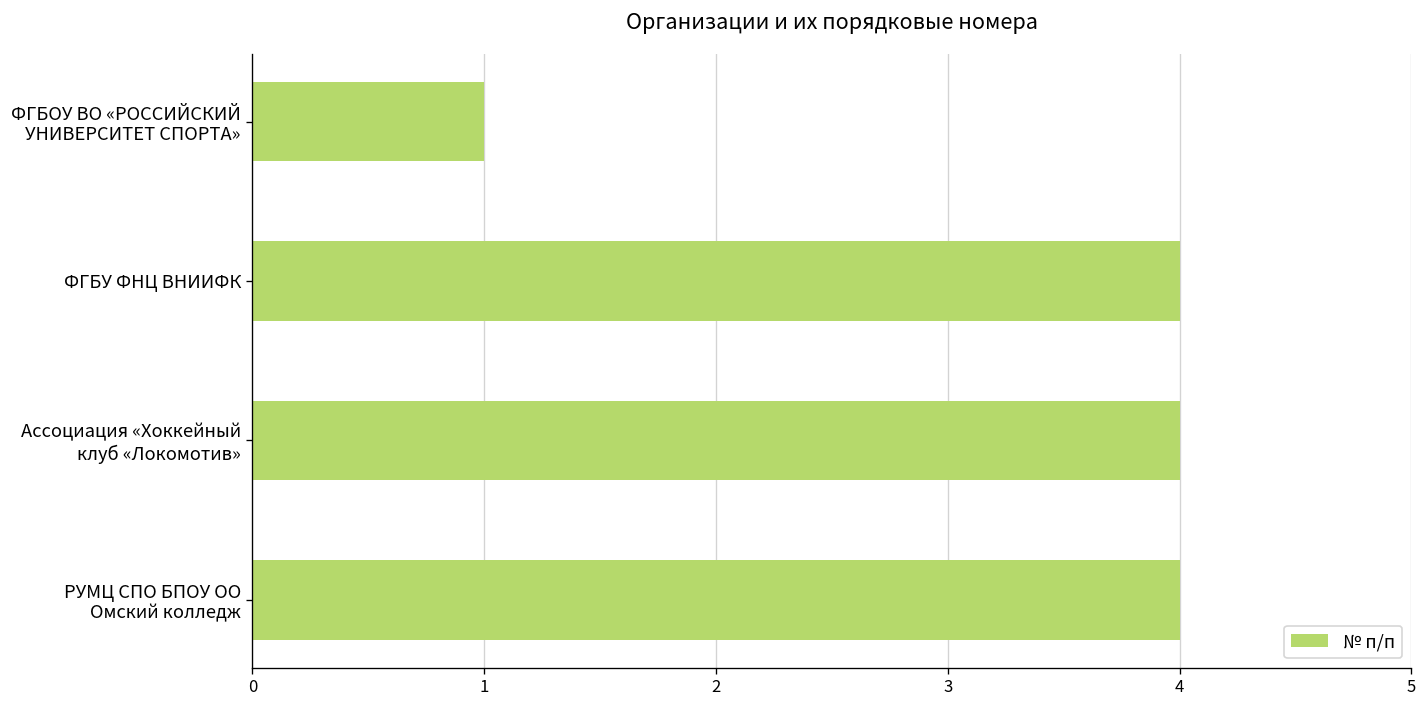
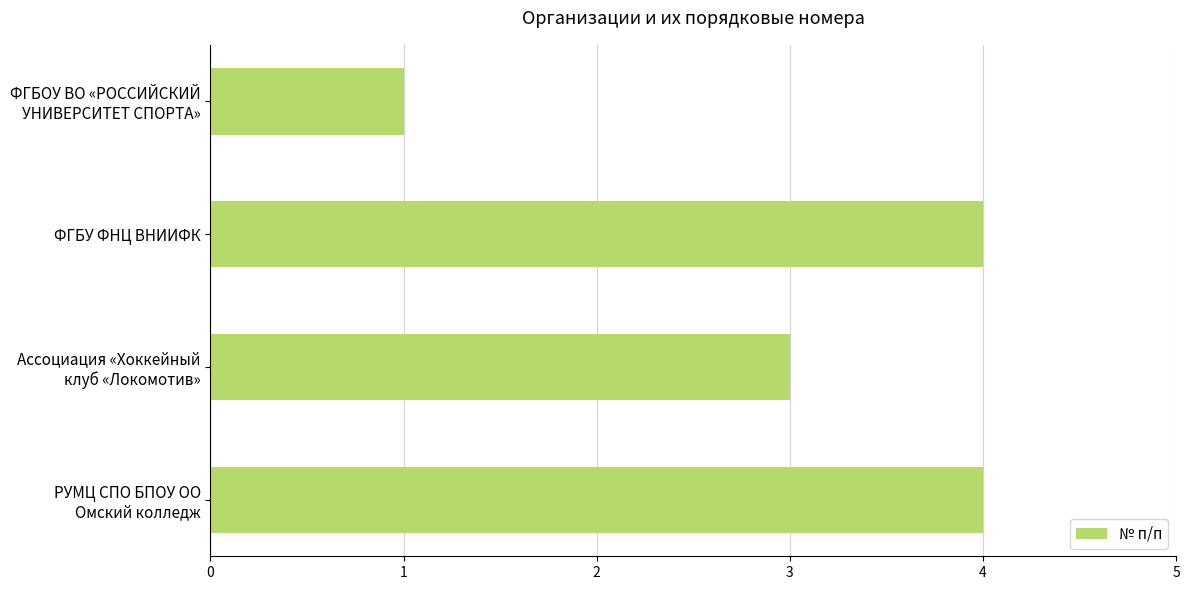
Ассоциация «Хоккейный клуб «Локомотив»: 4 -> 3
